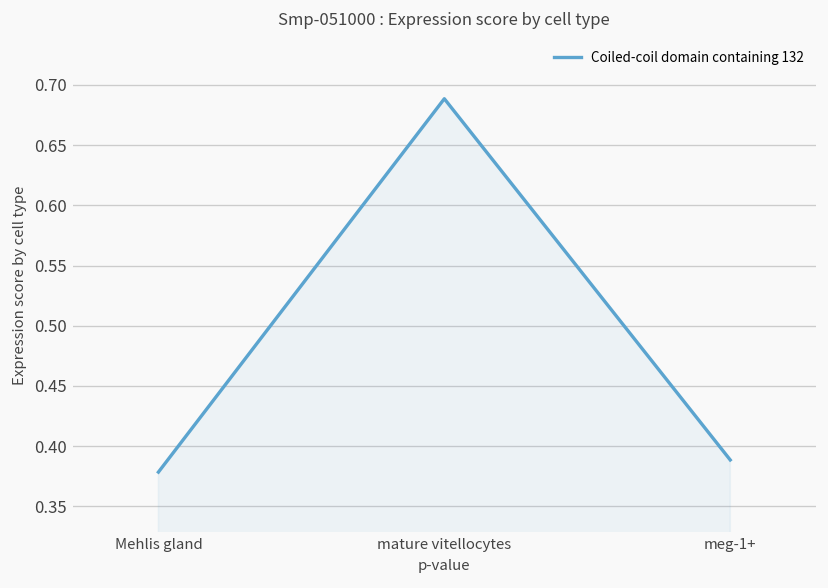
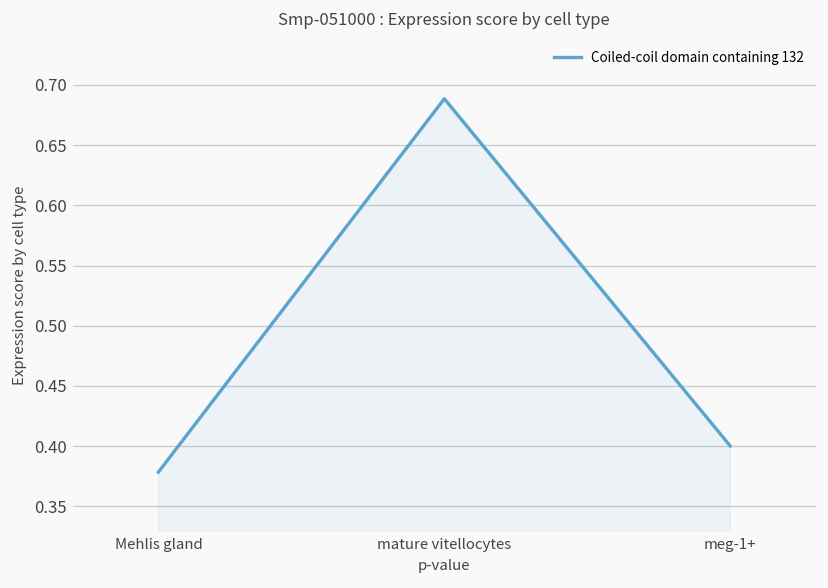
meg-1+: 0.389 -> 0.400
